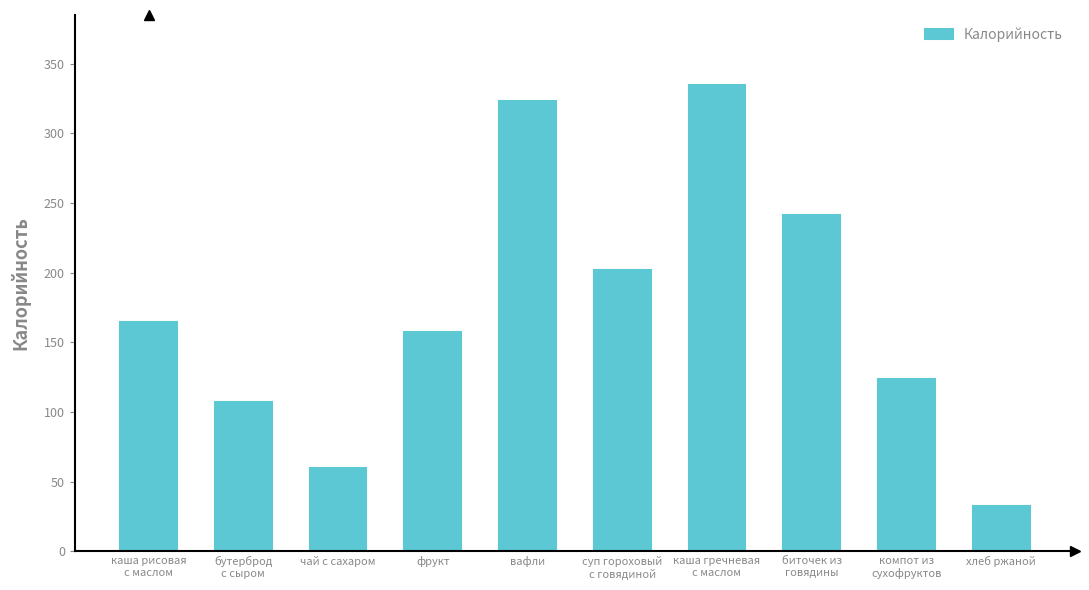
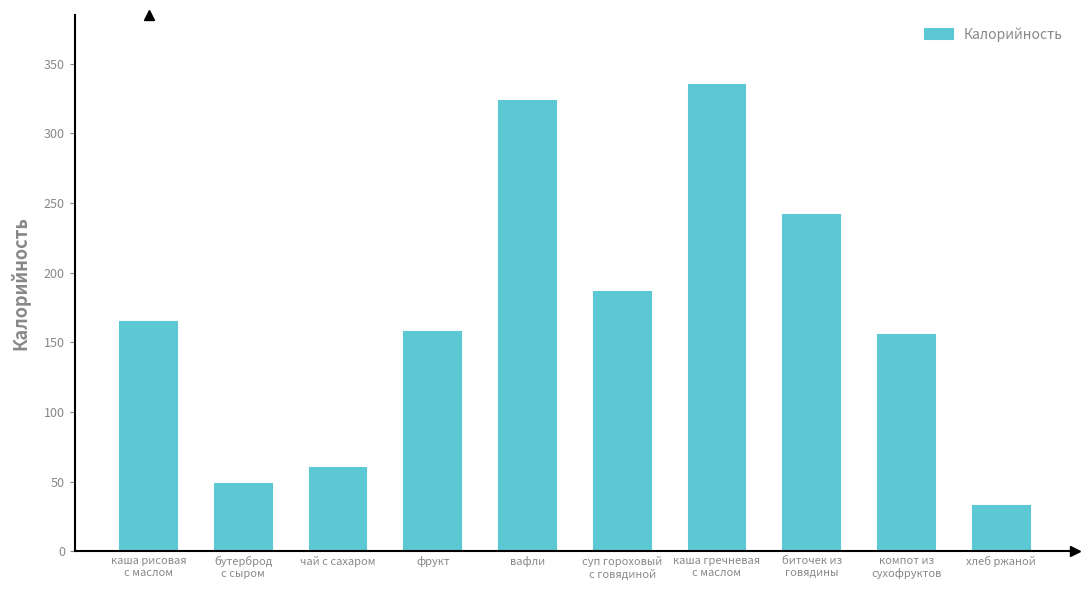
бутерброд с сыром: 107 -> 48
суп гороховый с говядиной: 202 -> 186
компот из сухофруктов: 124 -> 155
